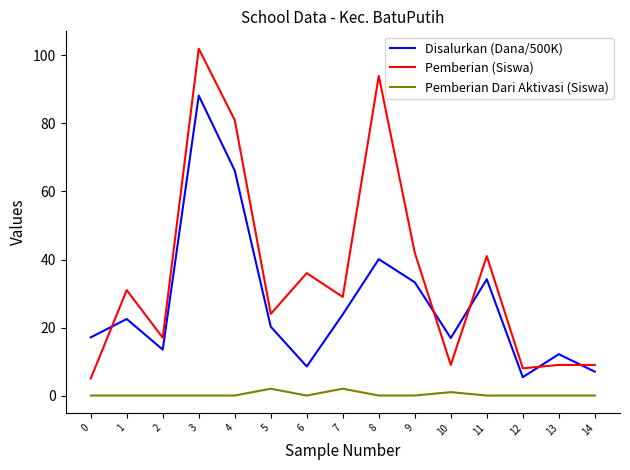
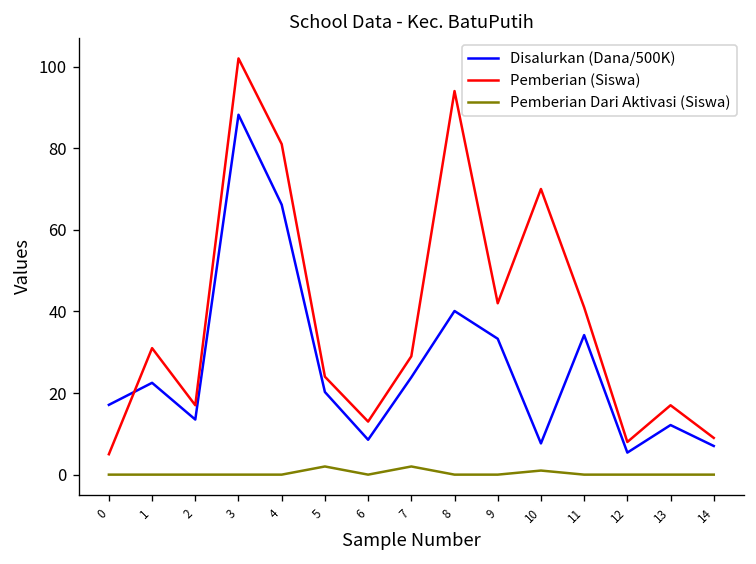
Pemberian (Siswa), 6: 36 -> 13
Disalurkan (Dana/500K), 10: 17 -> 8
Pemberian (Siswa), 10: 9 -> 70
Pemberian (Siswa), 13: 9 -> 17
